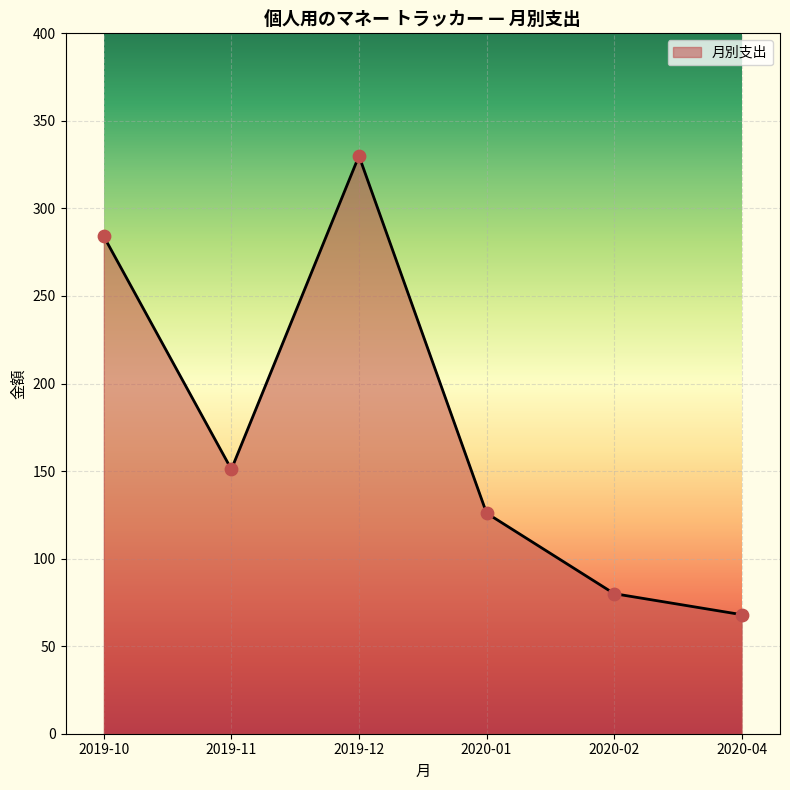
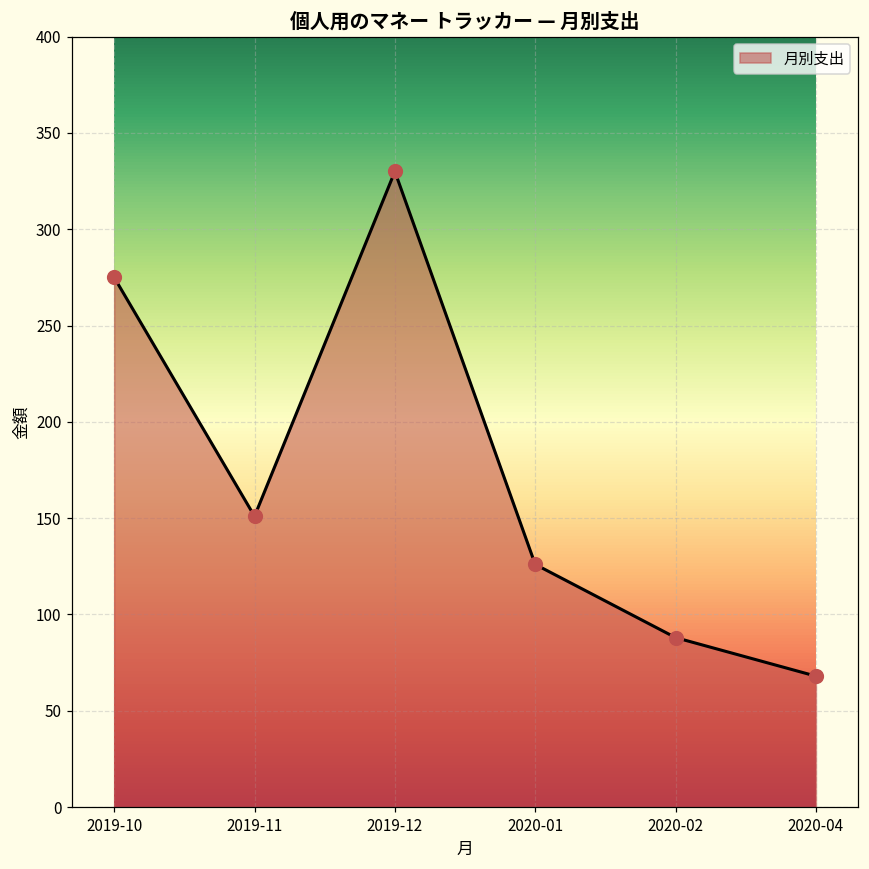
2019-10: 284 -> 275
2020-02: 80 -> 88
